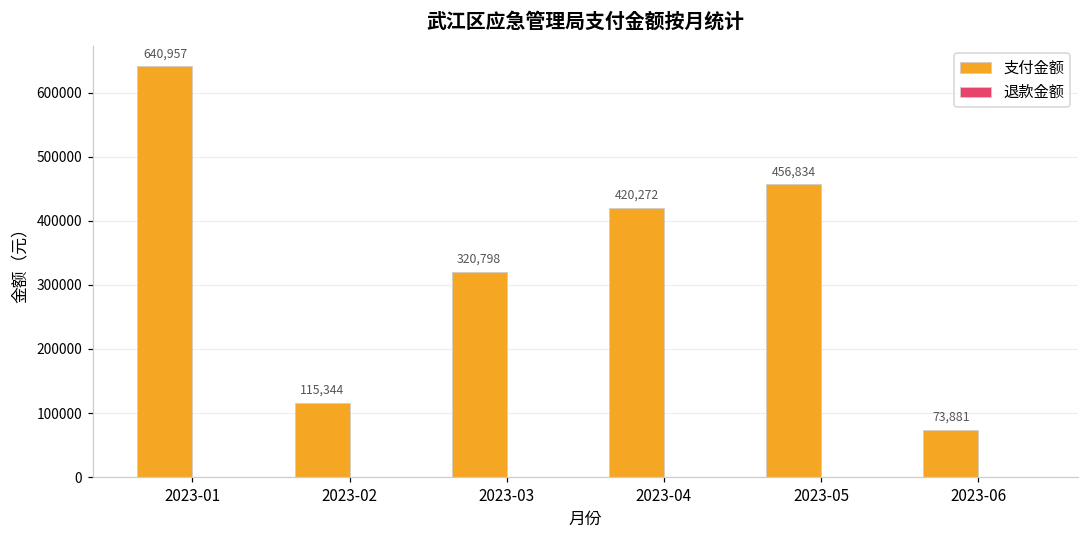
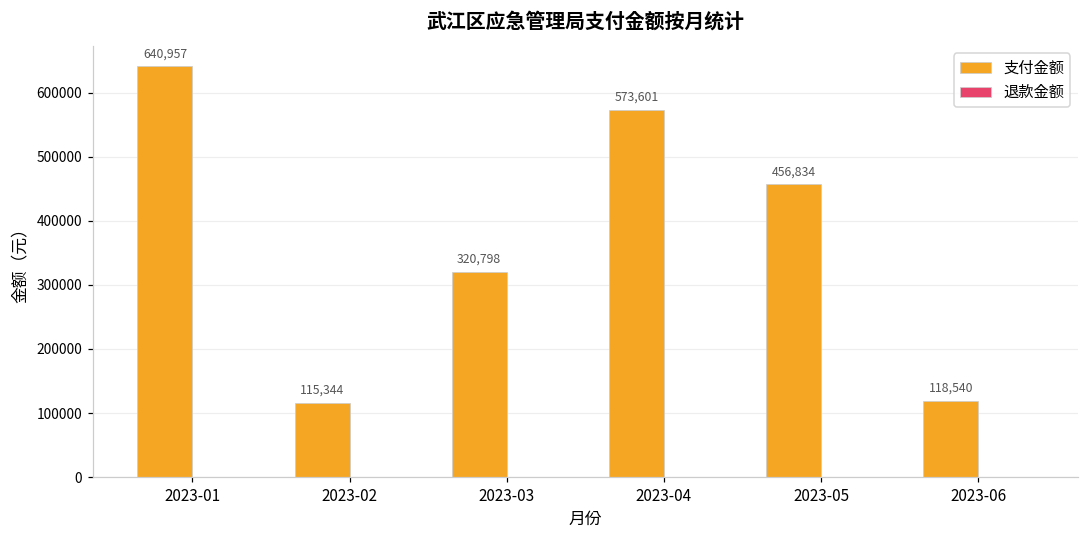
支付金额, 2023-04: 420,272 -> 573,601
支付金额, 2023-06: 73,881 -> 118,540
